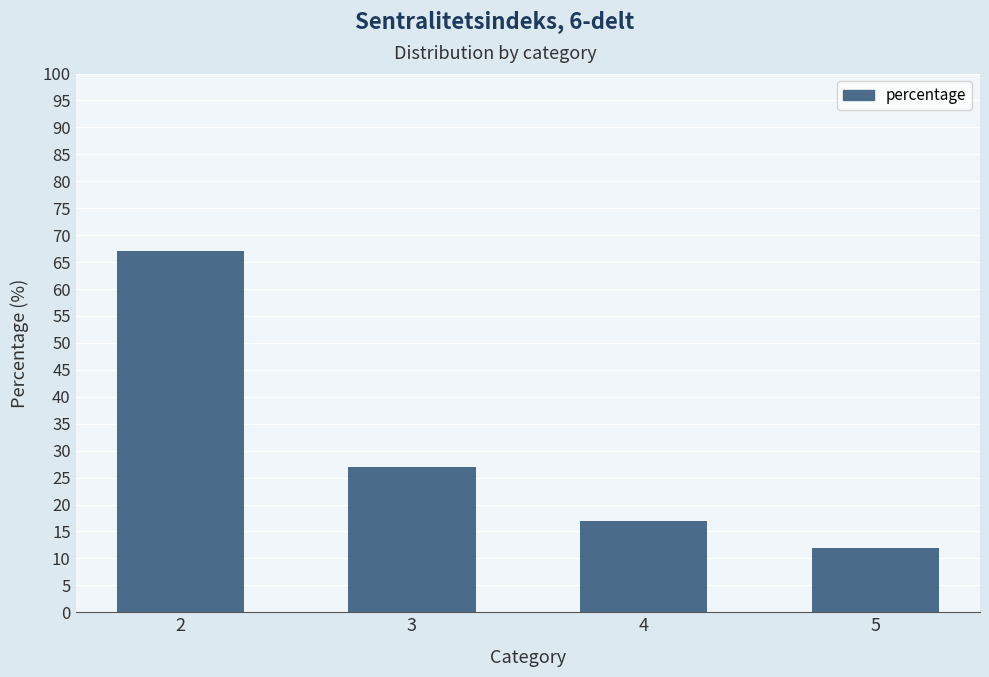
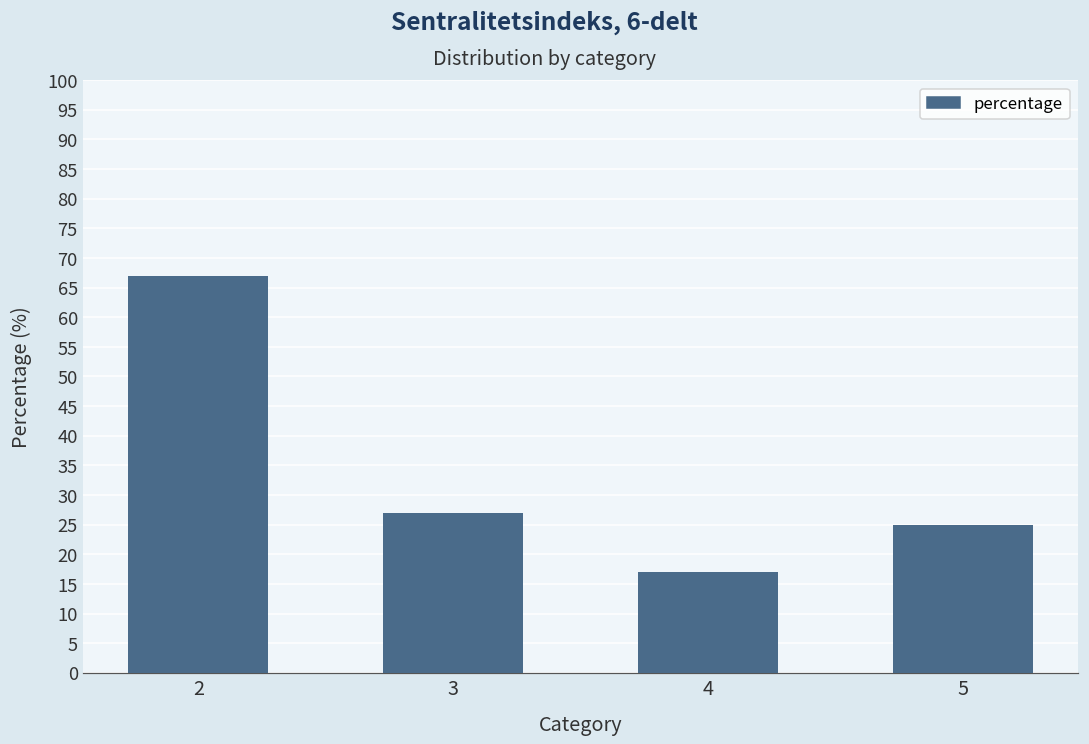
5: 12 -> 25
